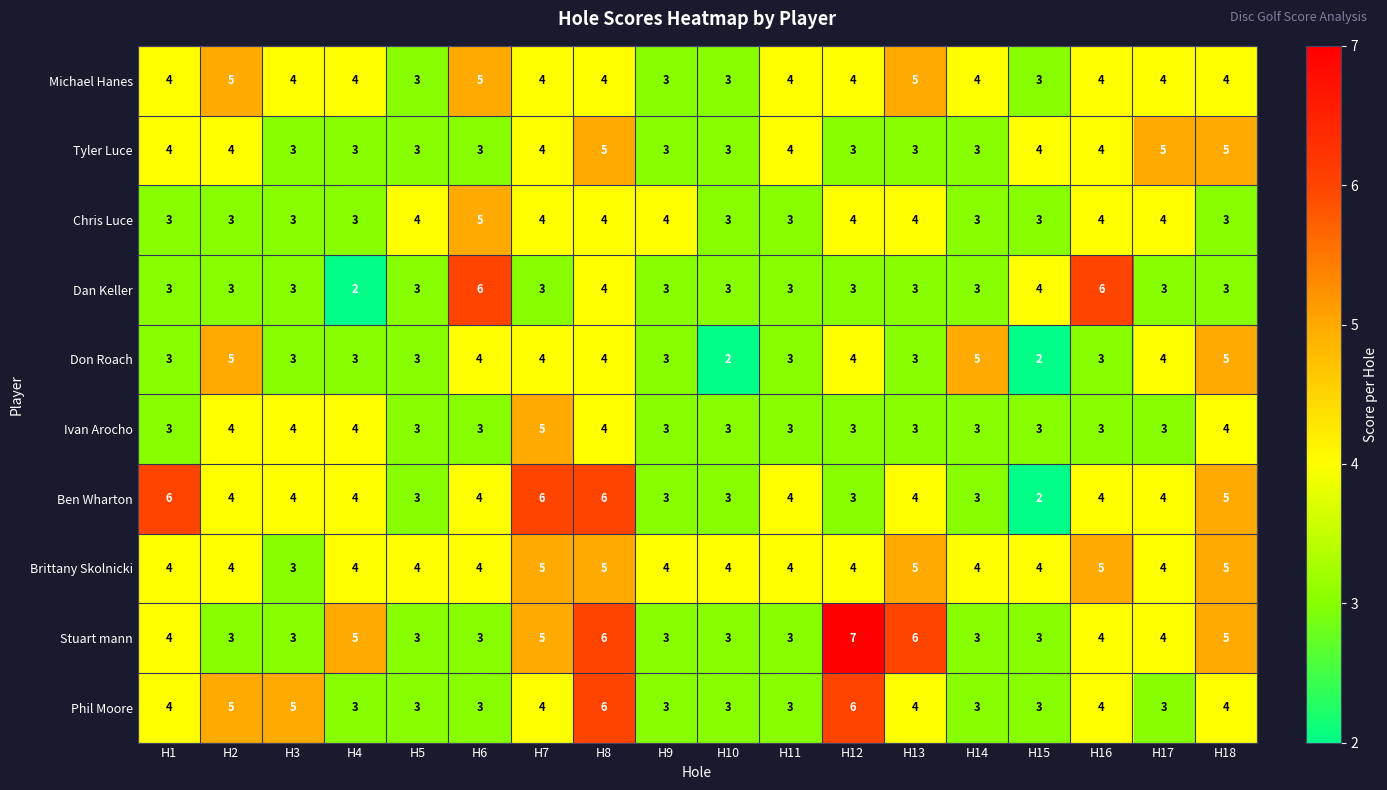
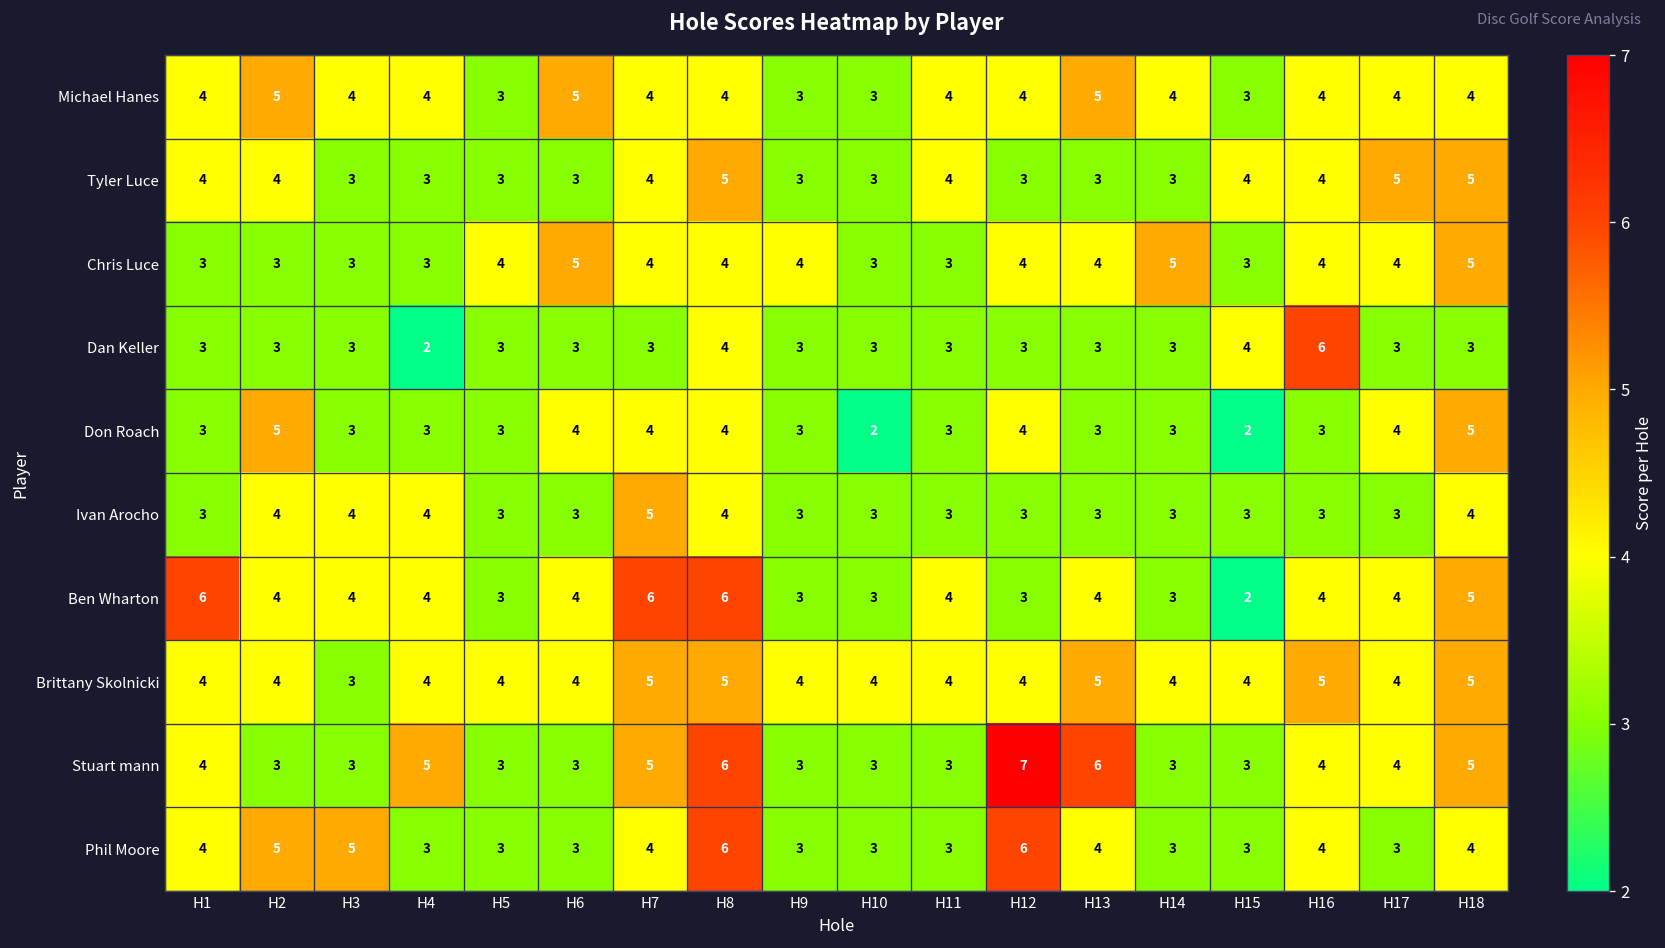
Chris Luce, H14: 3 -> 5
Chris Luce, H18: 3 -> 5
Dan Keller, H6: 6 -> 3
Don Roach, H14: 5 -> 3
